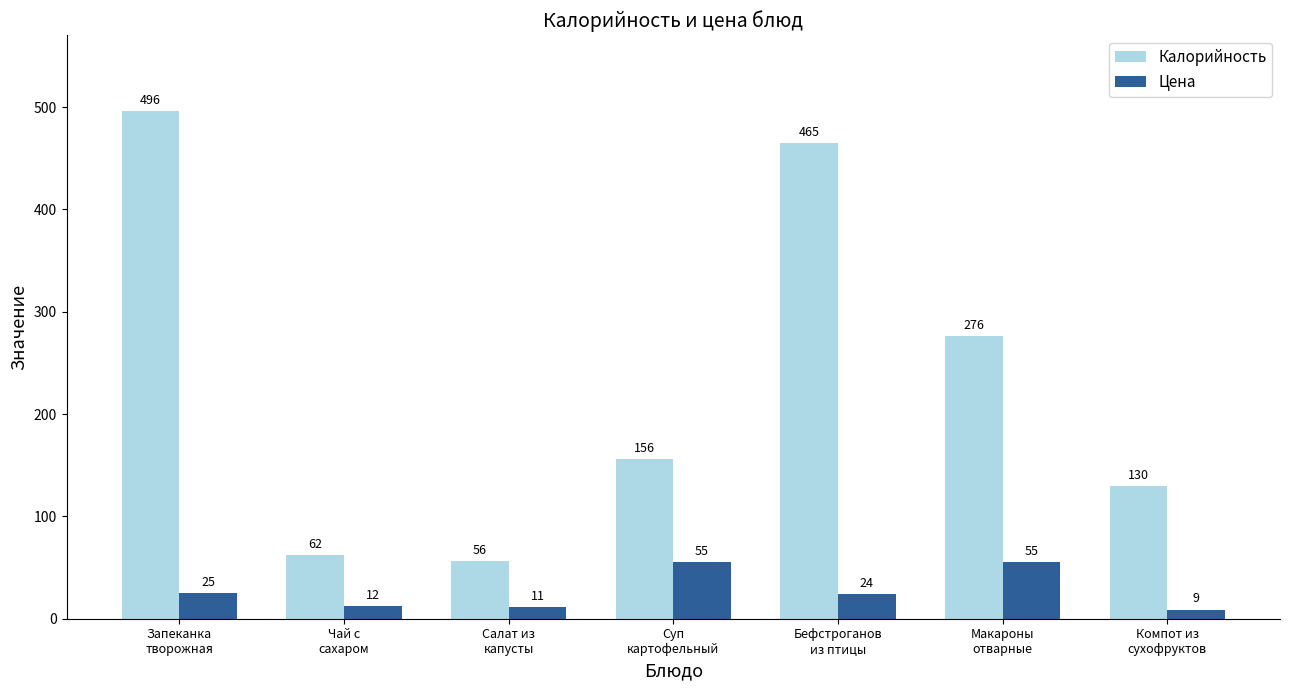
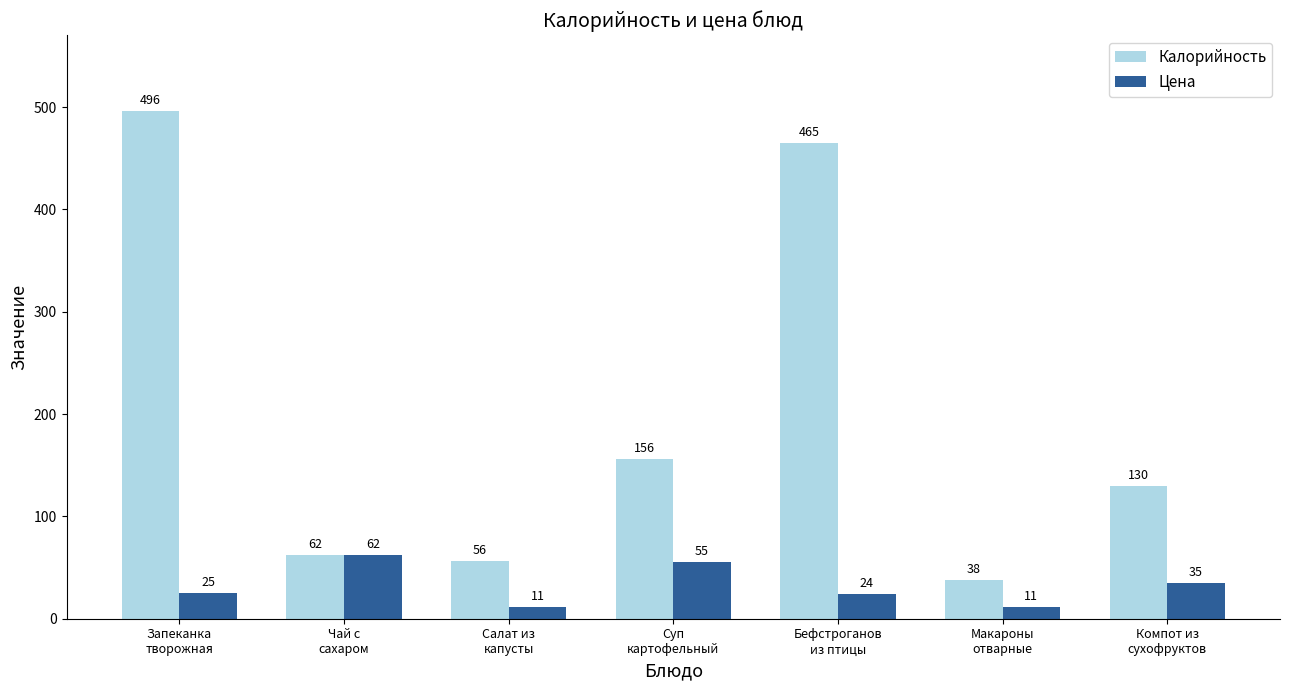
Цена, Чай с сахаром: 12 -> 62
Калорийность, Макароны отварные: 276 -> 38
Цена, Макароны отварные: 55 -> 11
Цена, Компот из сухофруктов: 9 -> 35
